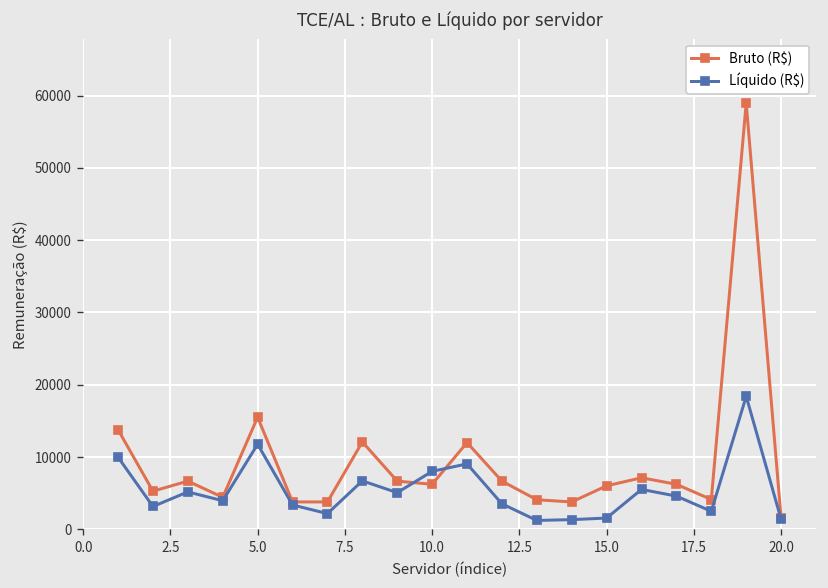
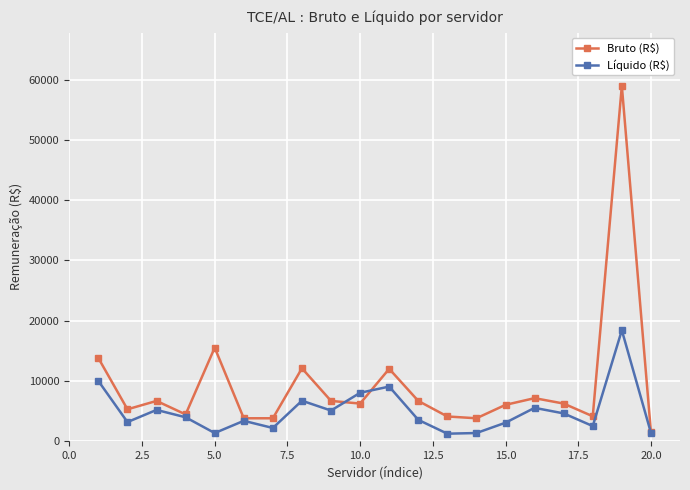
Líquido (R$), 5.0: 12000 -> 1000
Líquido (R$), 15.0: 2000 -> 3000
